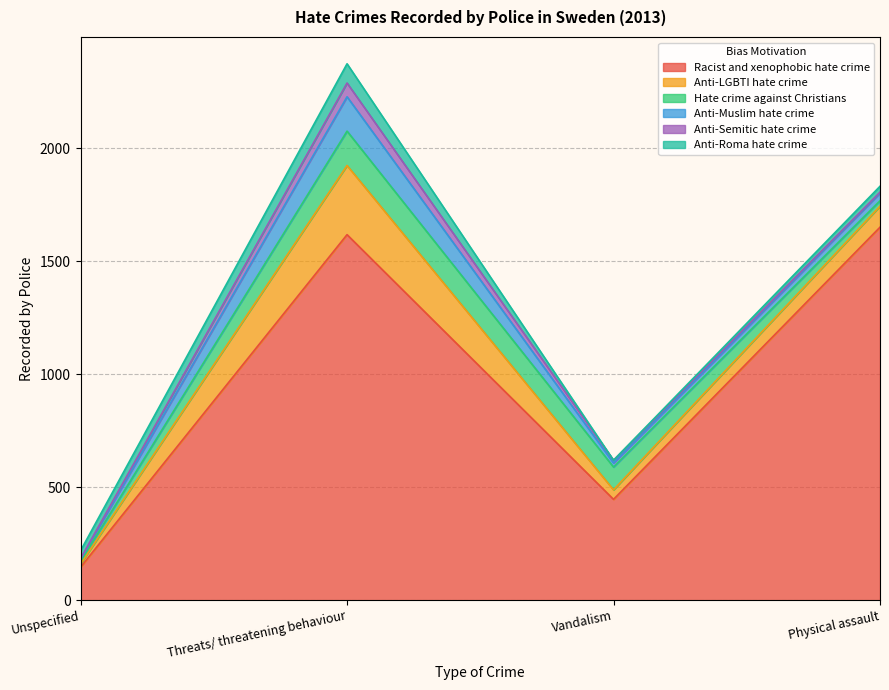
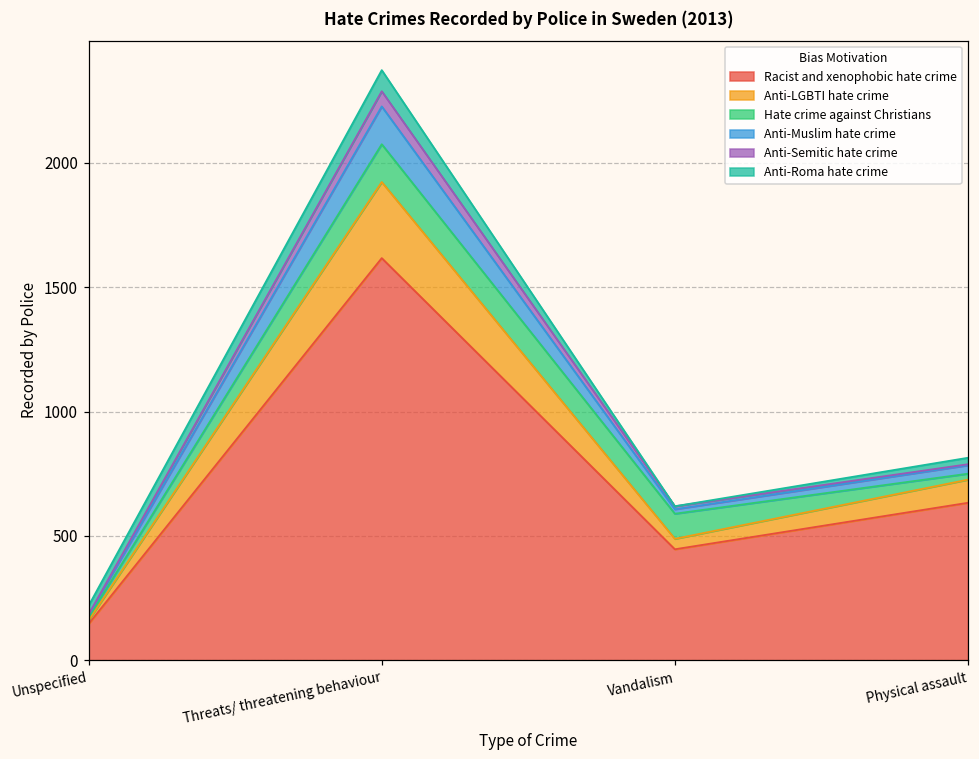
Racist and xenophobic hate crime, Physical assault: 1650 -> 630
